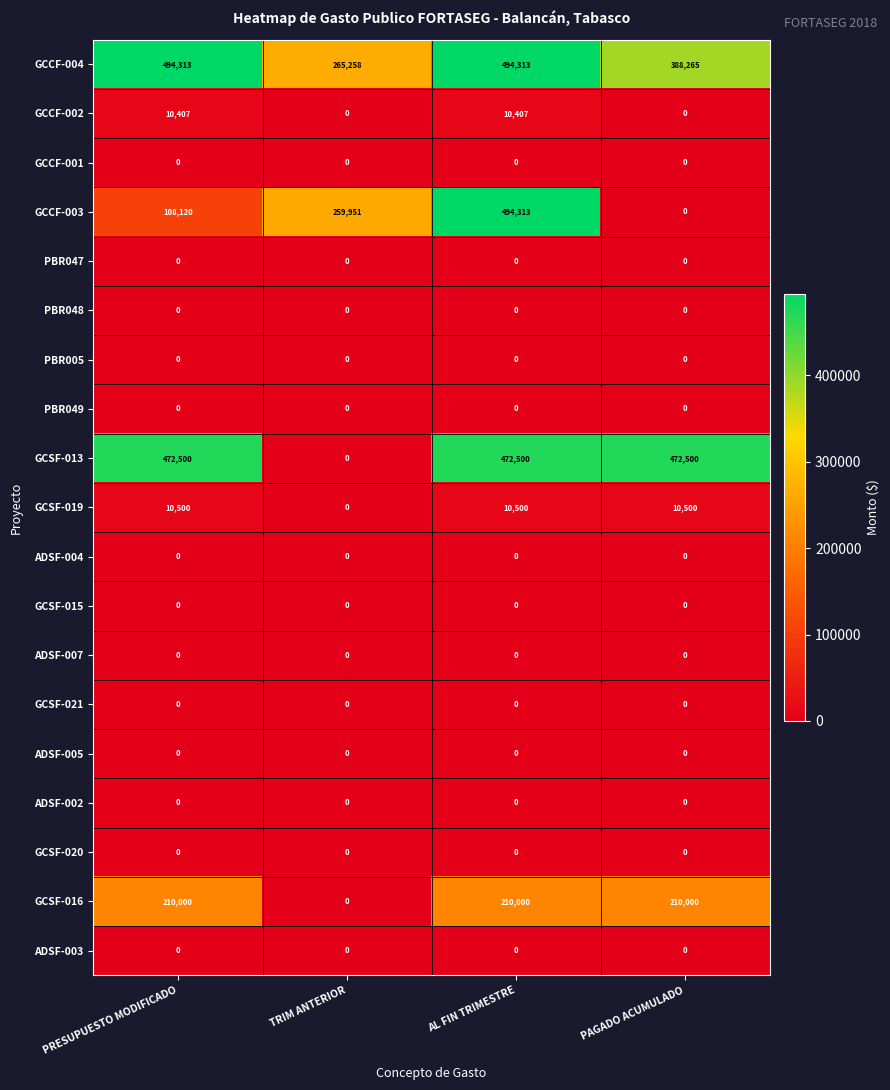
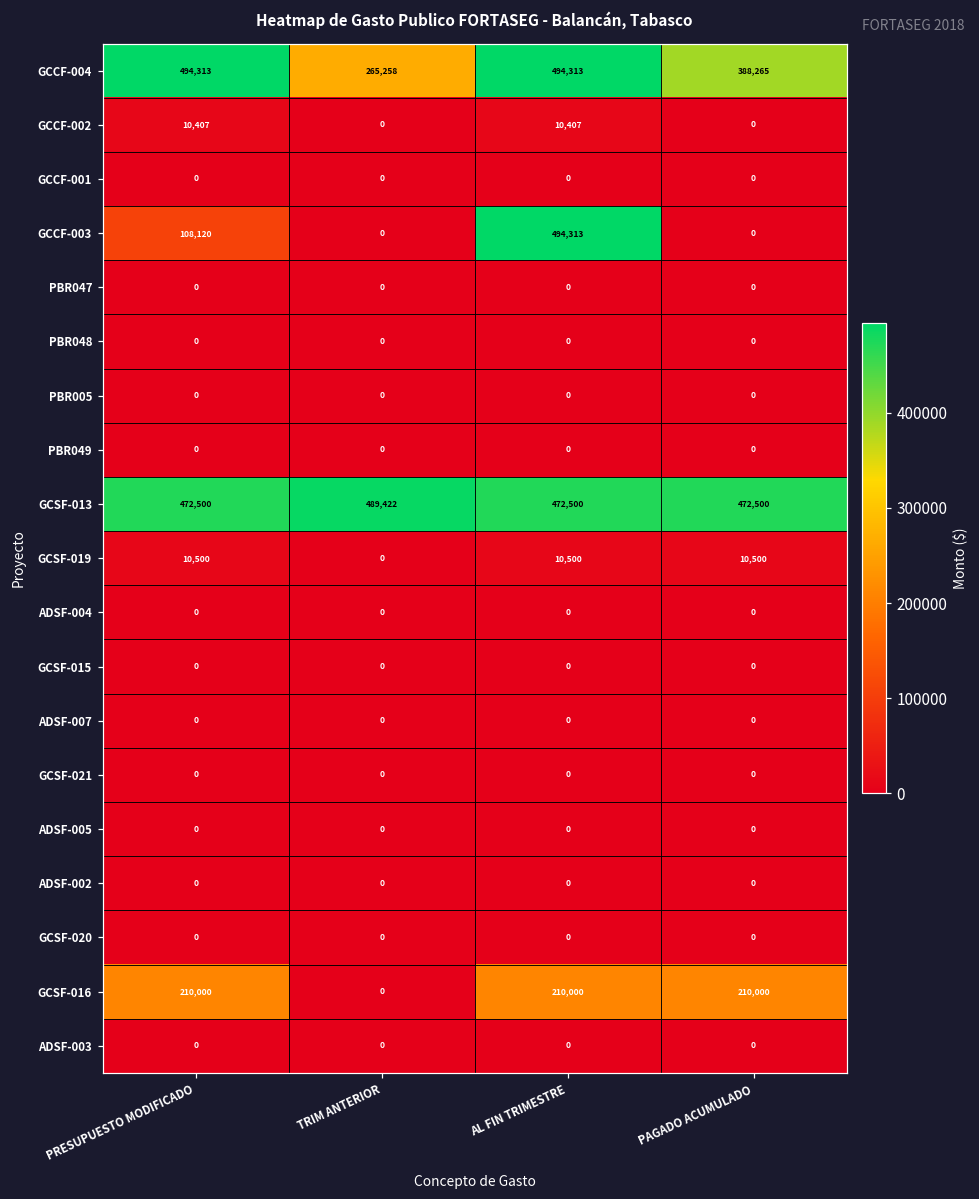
GCCF-003, TRIM ANTERIOR: 259,951 -> 0
GCSF-013, TRIM ANTERIOR: 0 -> 489,422
